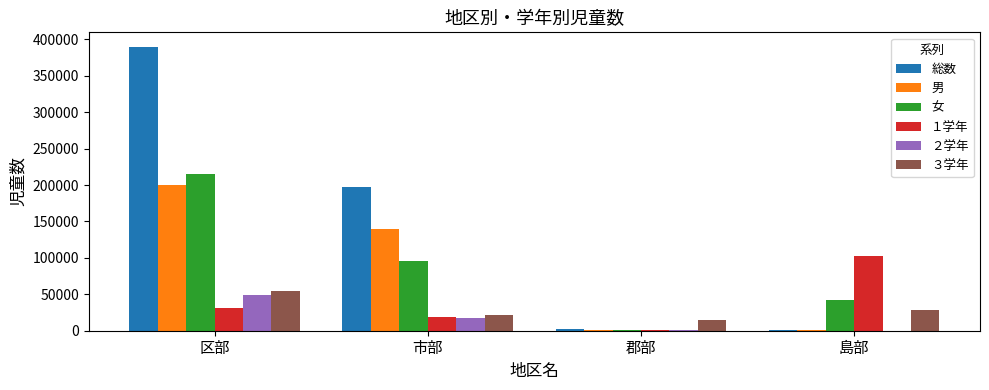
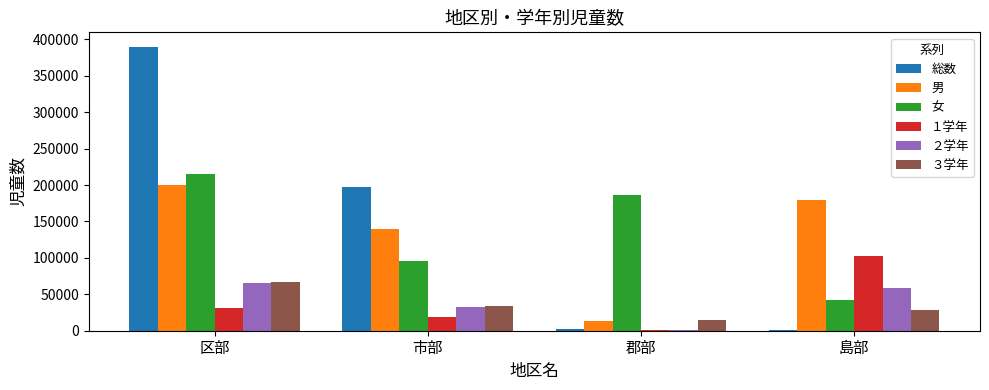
２学年, 区部: 50000 -> 60000
３学年, 区部: 50000 -> 70000
２学年, 市部: 20000 -> 30000
３学年, 市部: 20000 -> 30000
男, 郡部: 0 -> 10000
女, 郡部: 0 -> 190000
男, 島部: 0 -> 180000
２学年, 島部: 0 -> 60000
